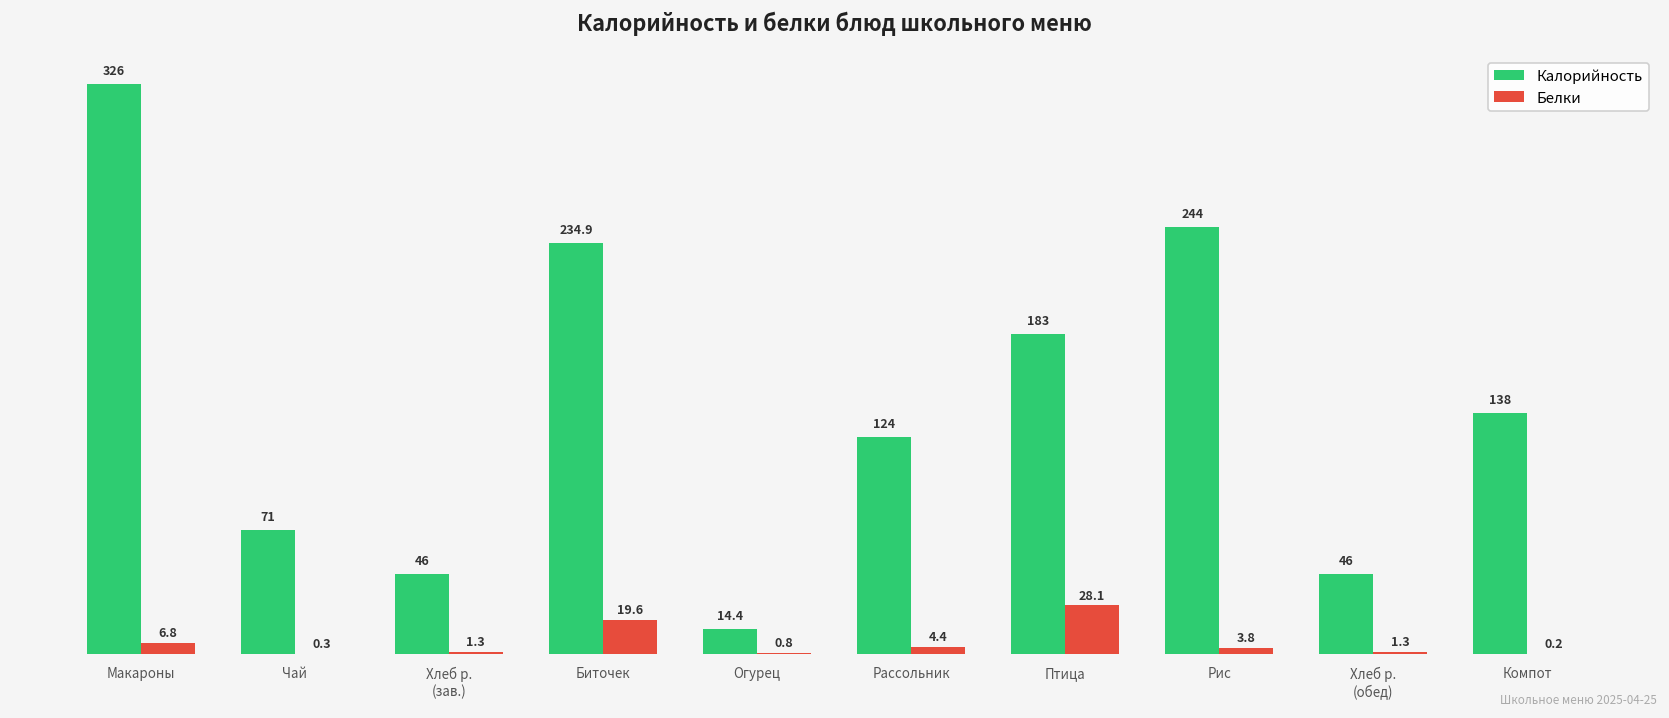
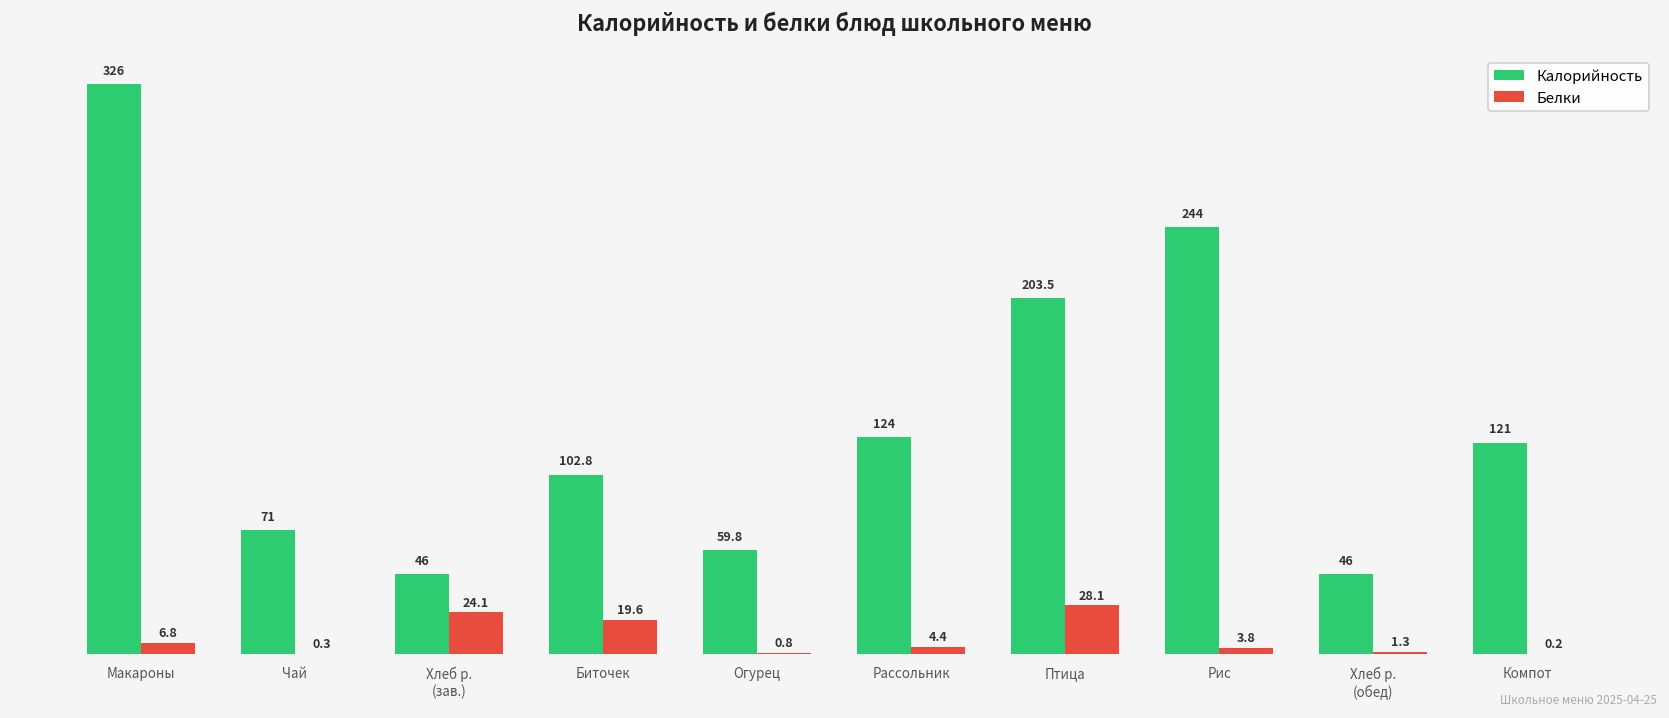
Белки, Хлеб р. (зав.): 1.3 -> 24.1
Калорийность, Биточек: 234.9 -> 102.8
Калорийность, Огурец: 14.4 -> 59.8
Калорийность, Птица: 183 -> 203.5
Калорийность, Компот: 138 -> 121
